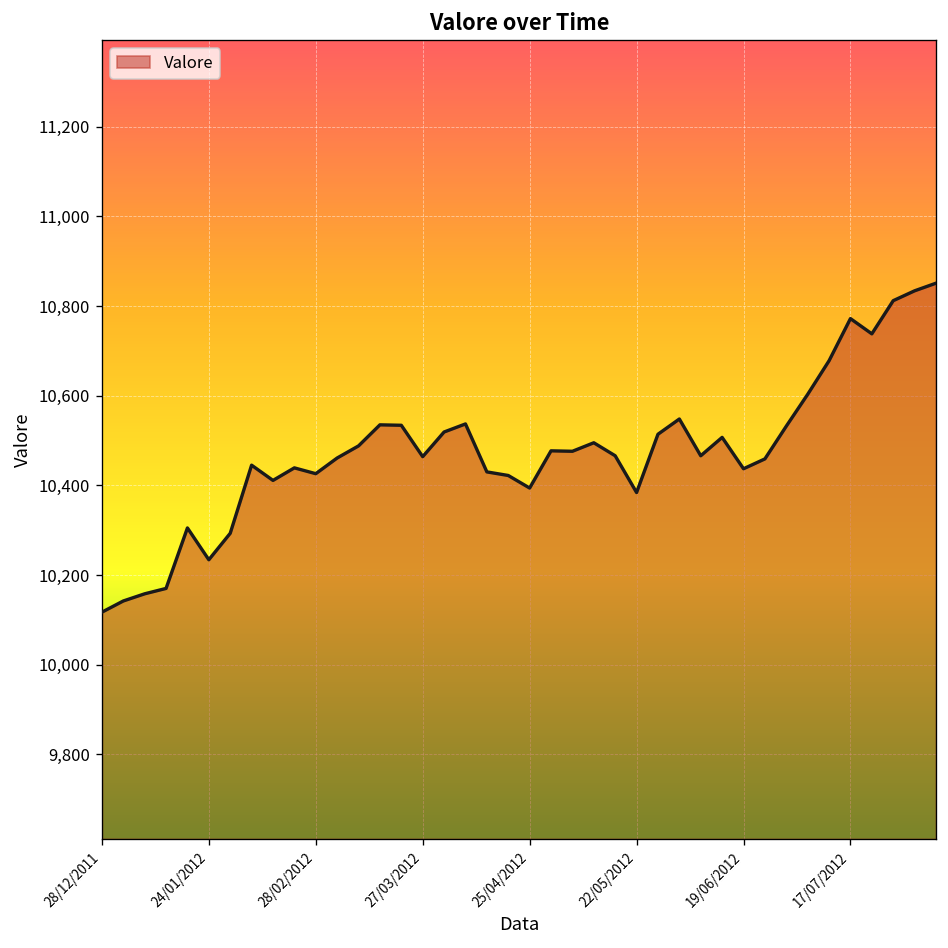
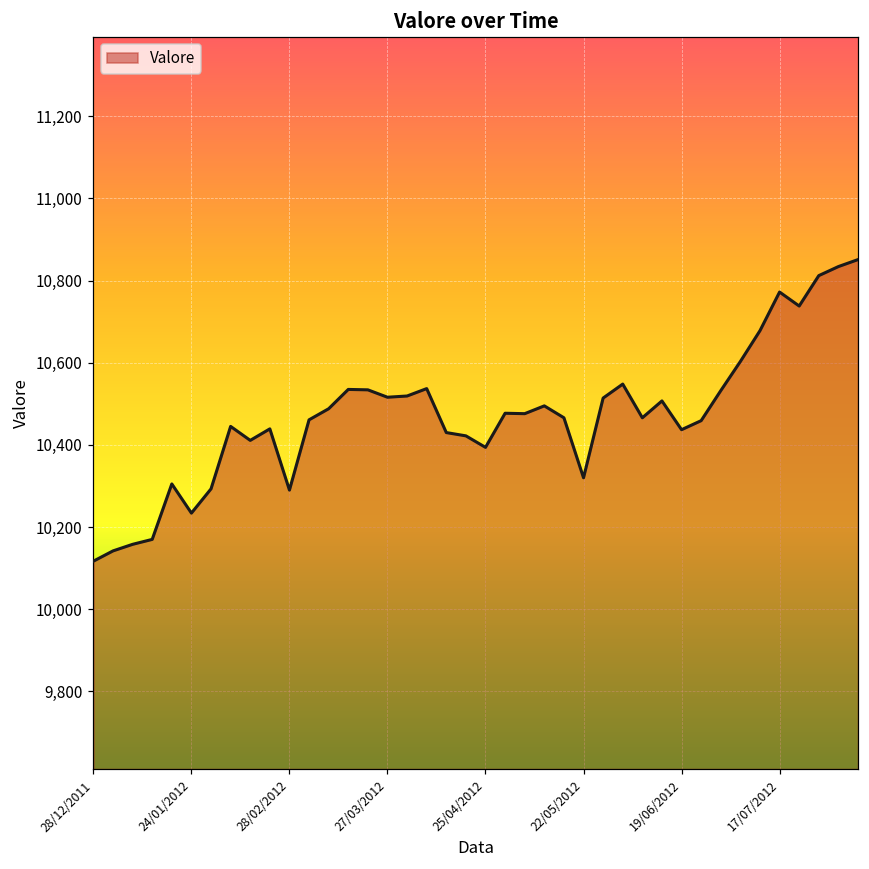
28/02/2012: 10,430 -> 10,290
27/03/2012: 10,460 -> 10,520
22/05/2012: 10,380 -> 10,320
